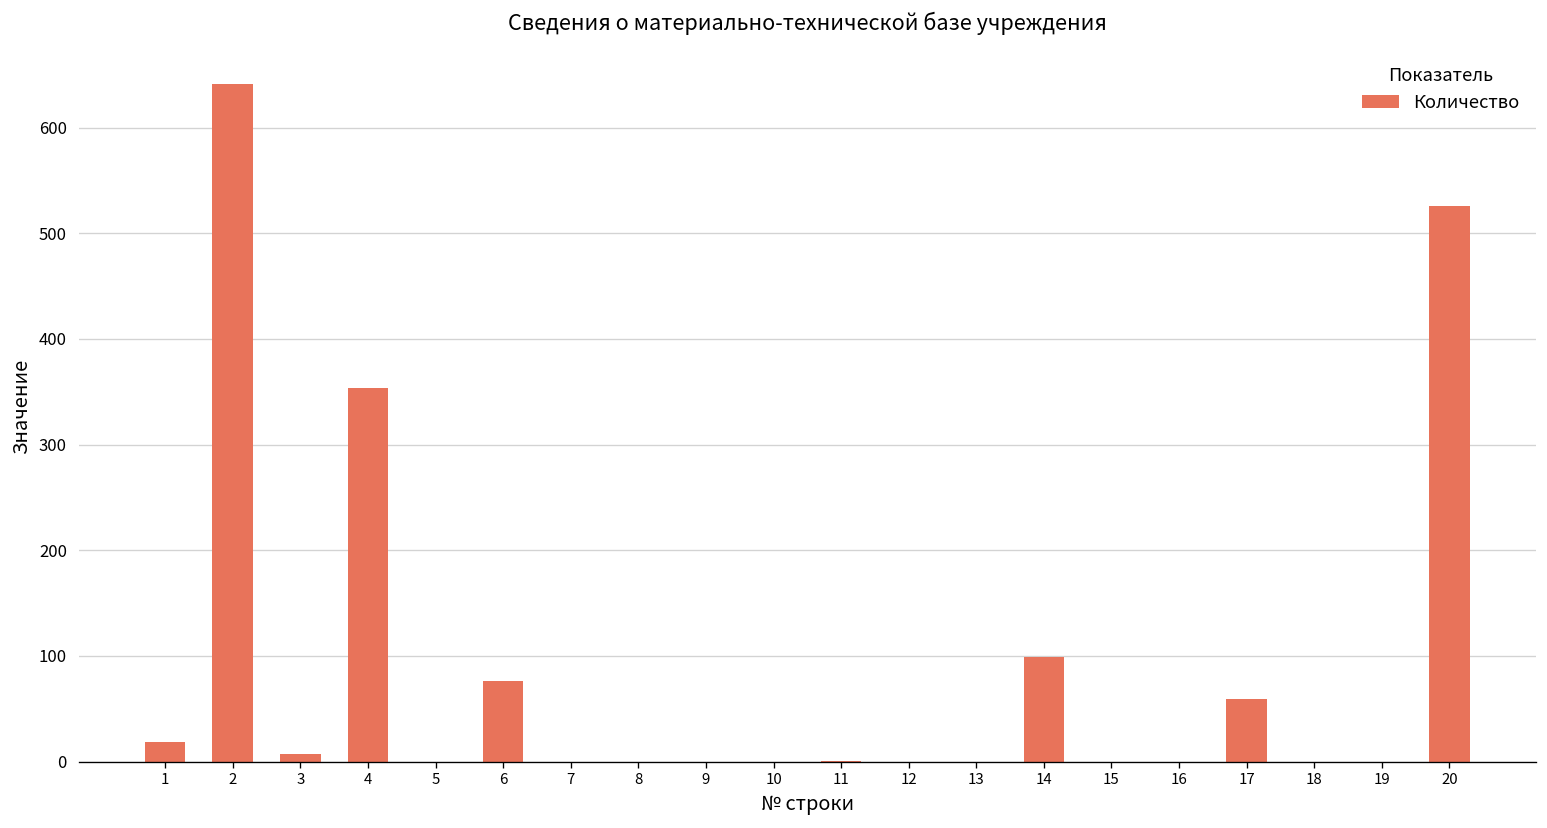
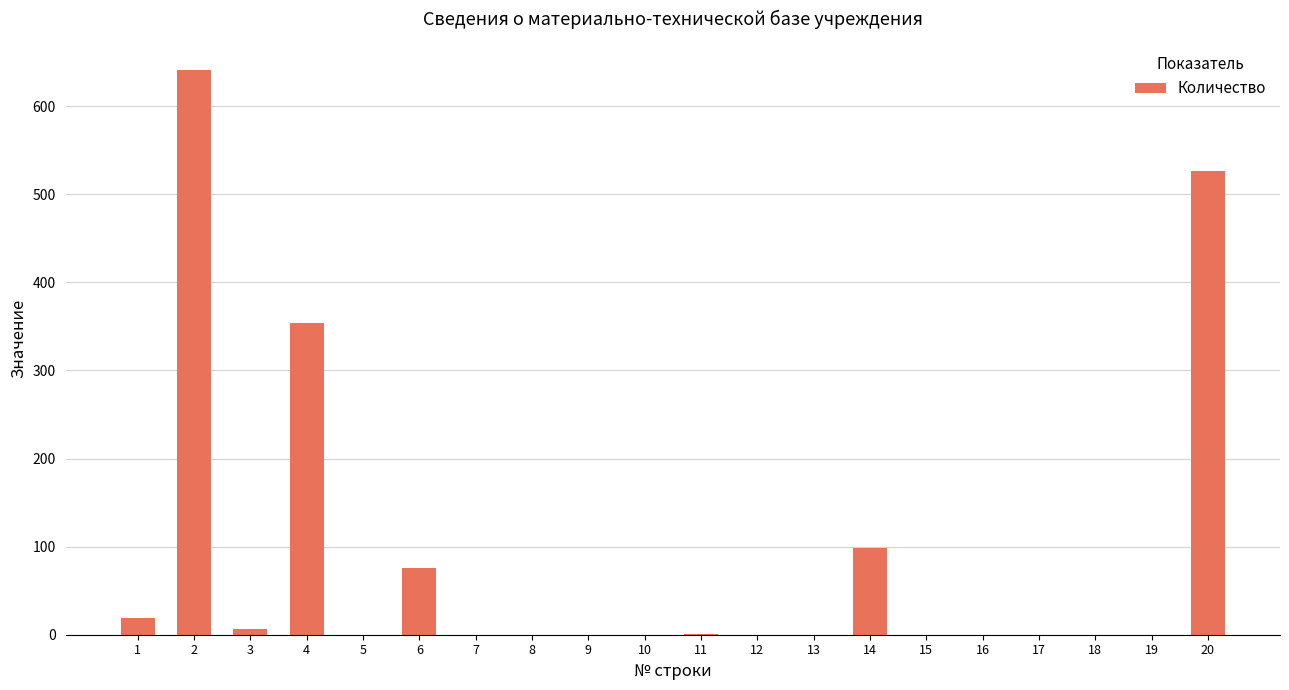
17: 60 -> 0
